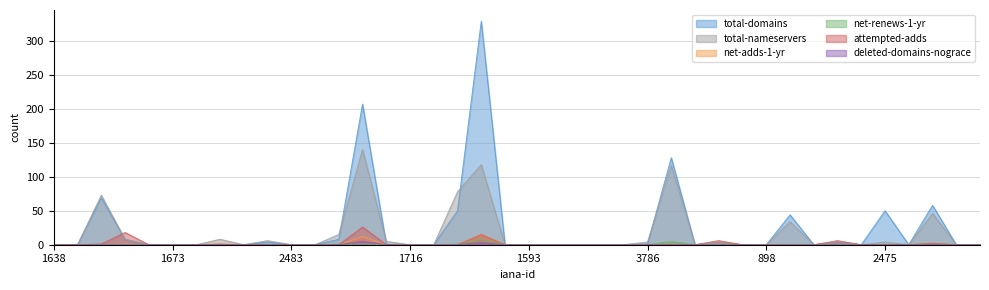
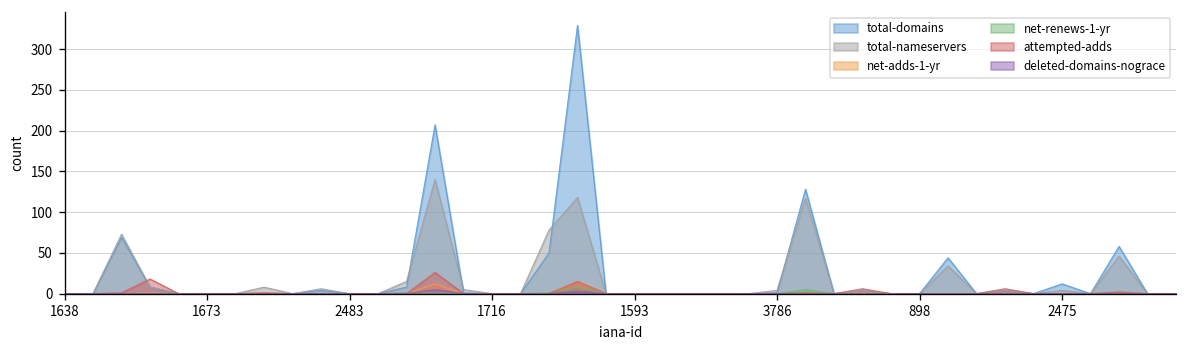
total-domains, 2475: 50 -> 10
